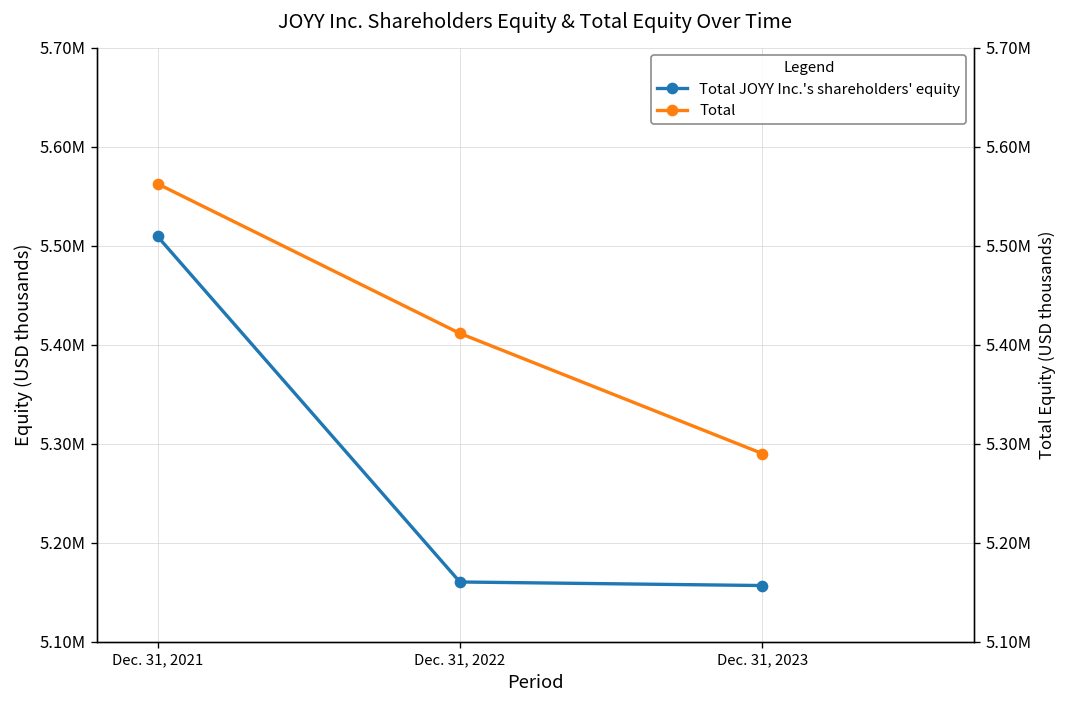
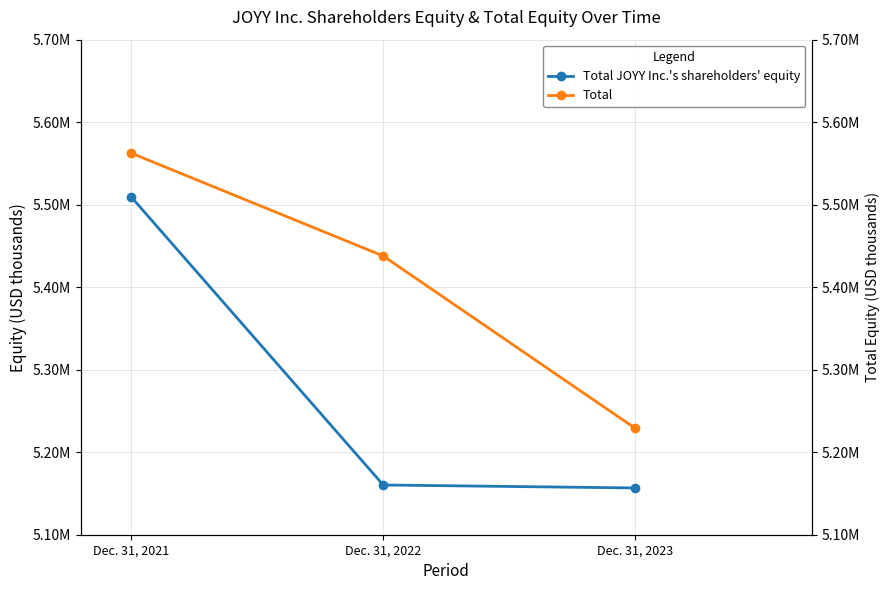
Total, Dec. 31, 2022: 5410000 -> 5440000
Total, Dec. 31, 2023: 5290000 -> 5230000
